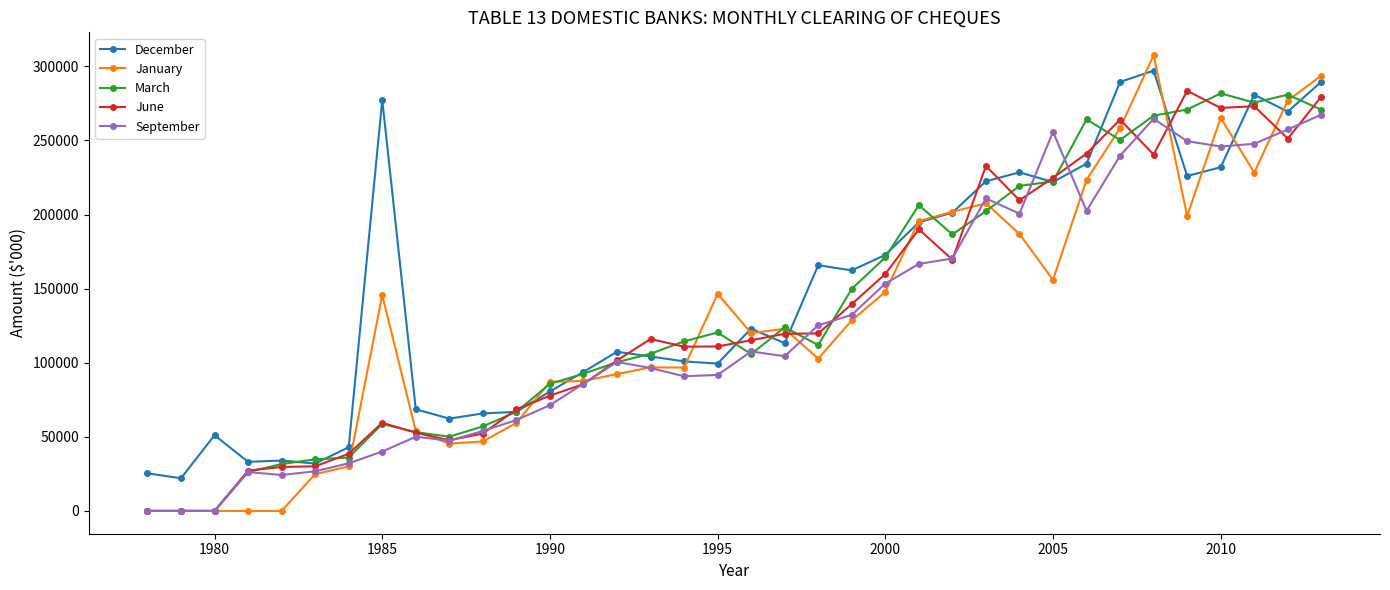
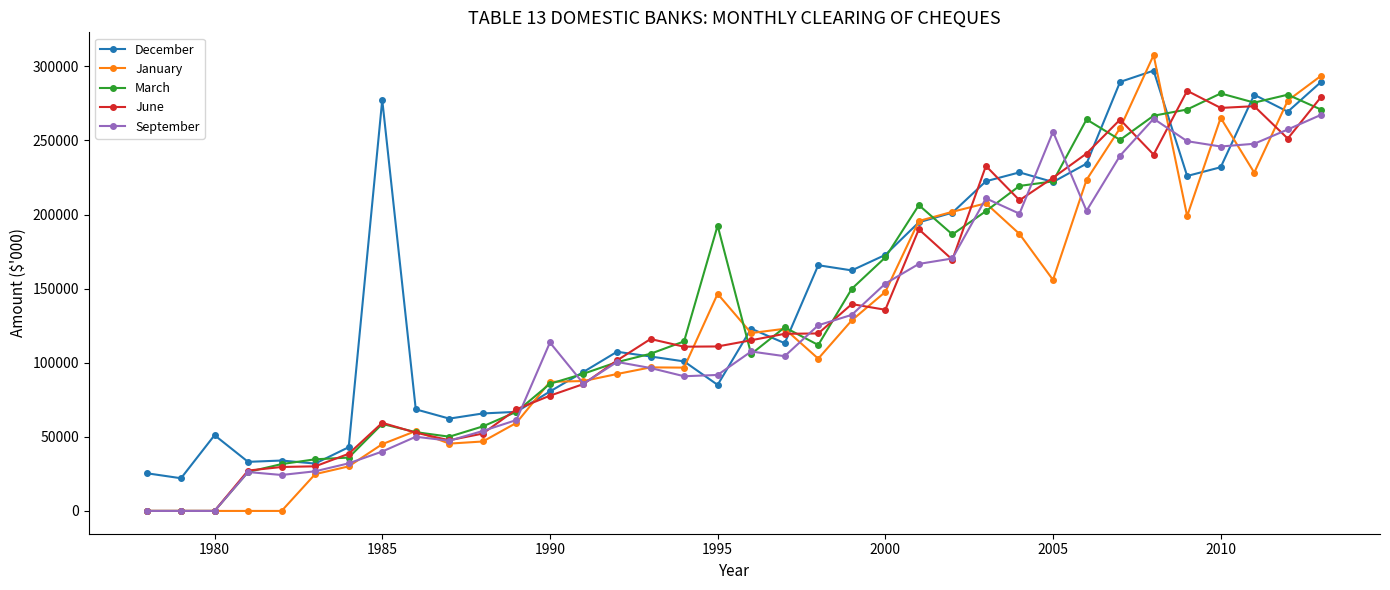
January, 1985: 146000 -> 45000
September, 1990: 71000 -> 114000
December, 1995: 99000 -> 85000
March, 1995: 120000 -> 193000
June, 2000: 160000 -> 136000
